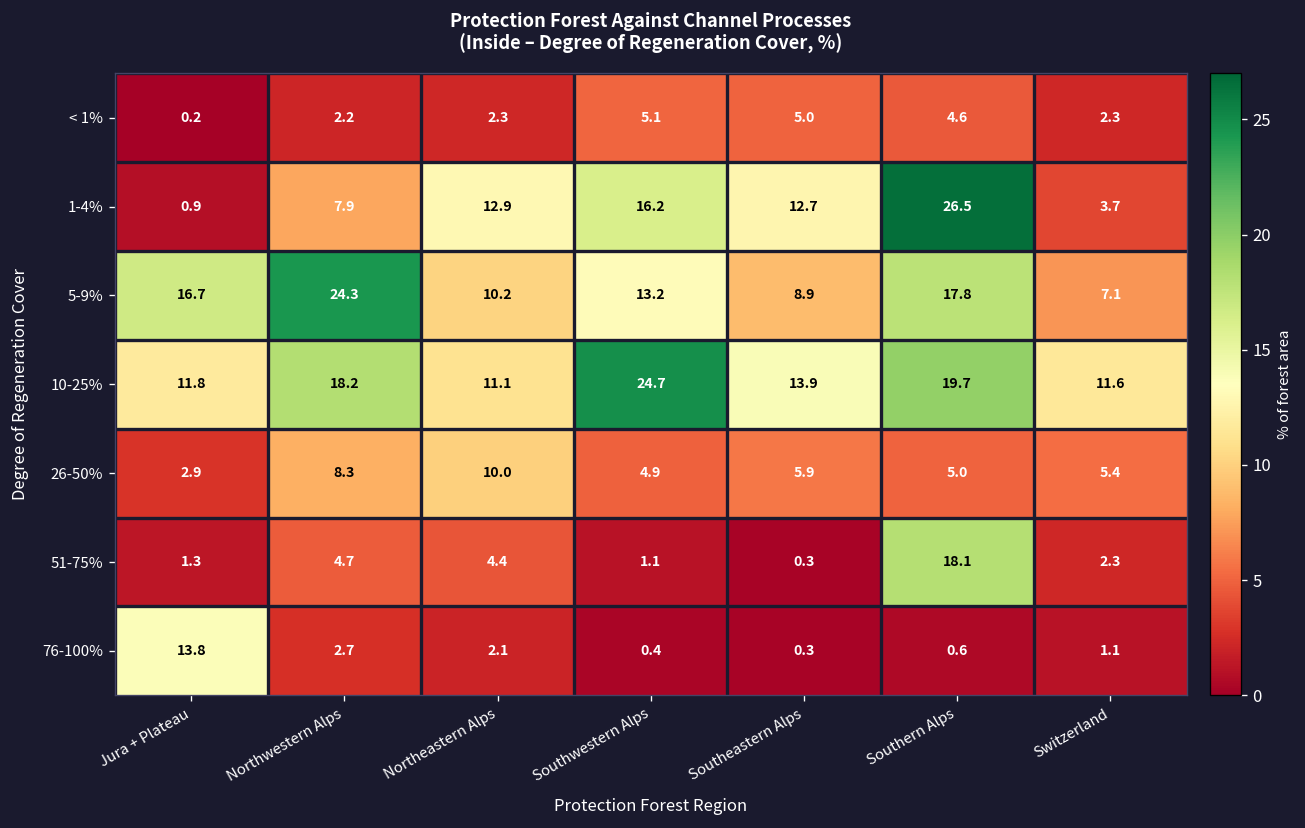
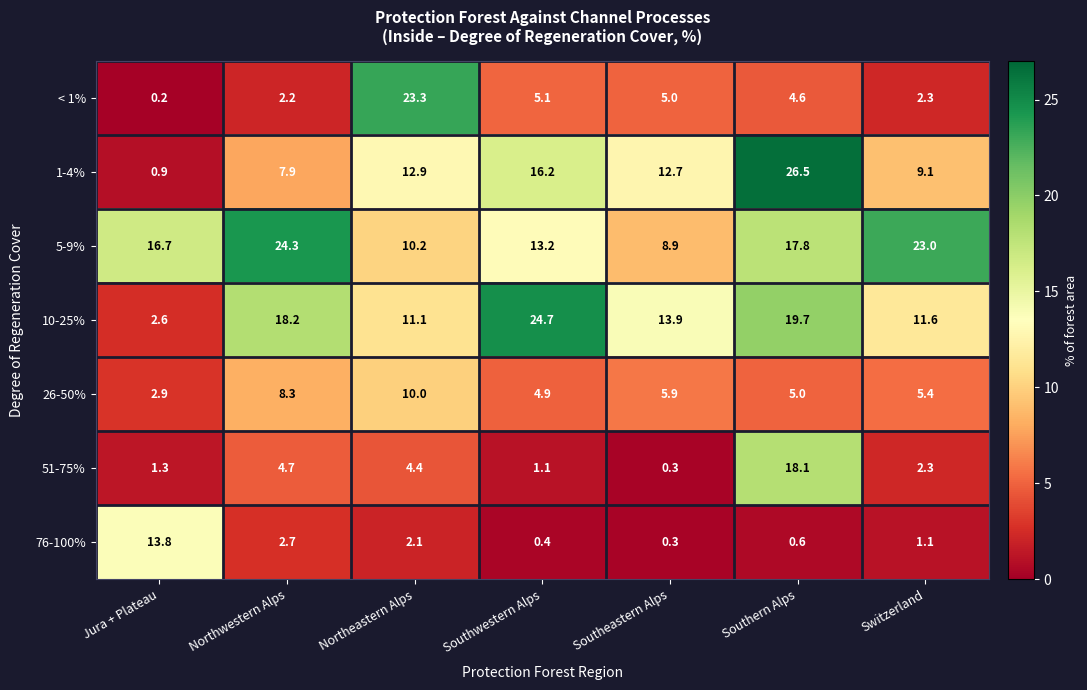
< 1%, Northeastern Alps: 2.3 -> 23.3
1-4%, Switzerland: 3.7 -> 9.1
5-9%, Switzerland: 7.1 -> 23.0
10-25%, Jura + Plateau: 11.8 -> 2.6
